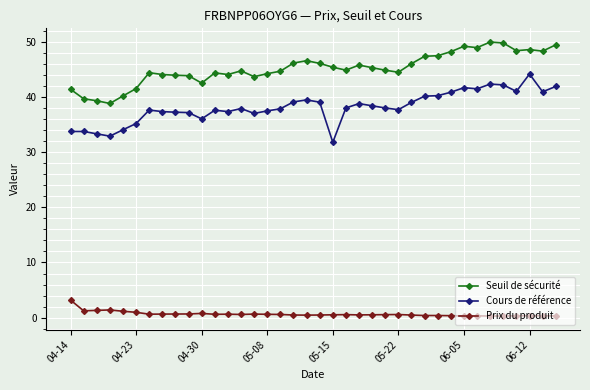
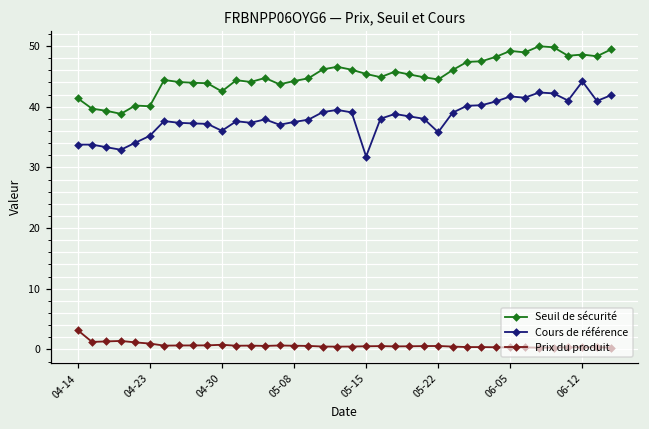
Seuil de sécurité, 04-23: 42 -> 40
Cours de référence, 05-22: 38 -> 36
